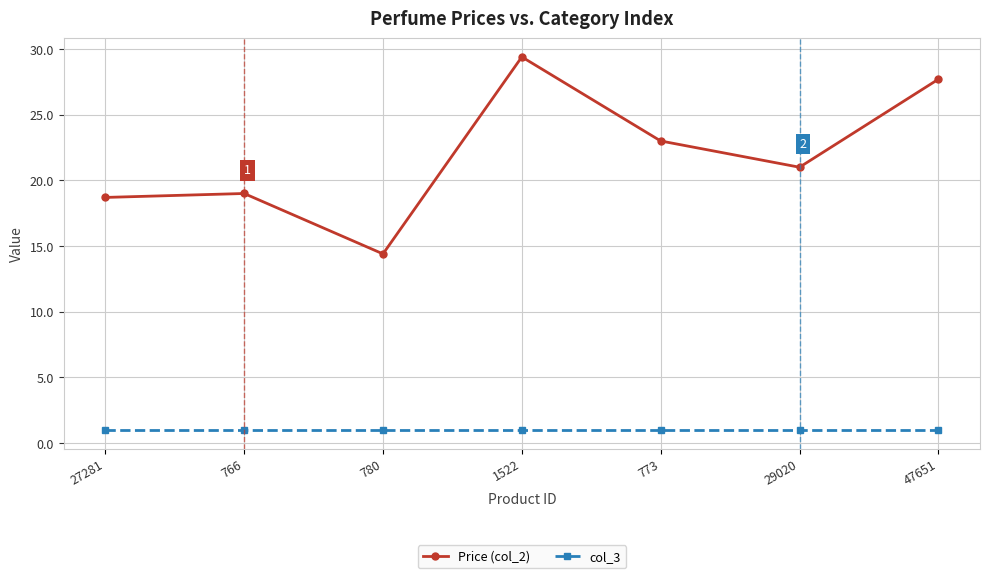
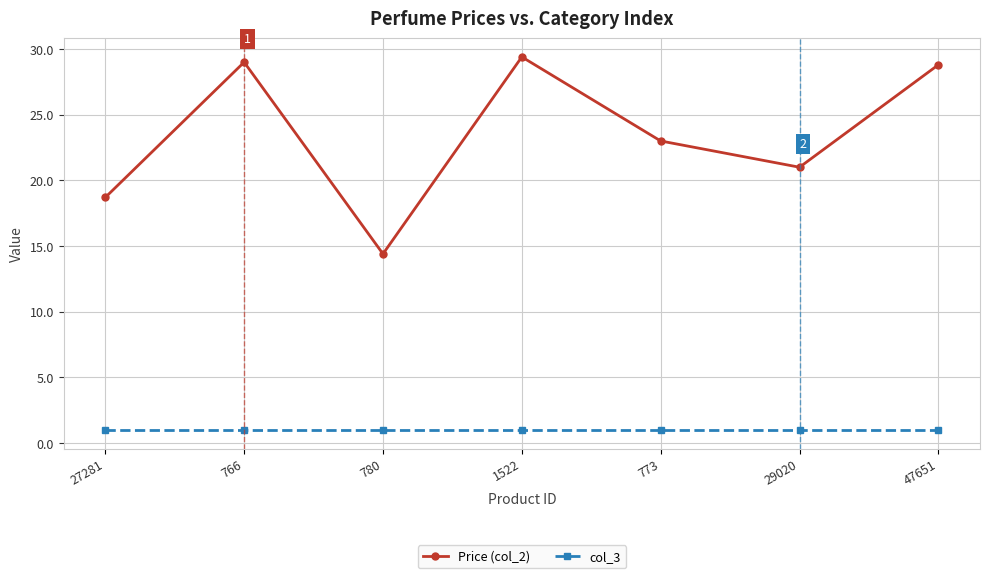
Price (col_2), 766: 19 -> 29
Price (col_2), 47651: 27.7 -> 28.8
